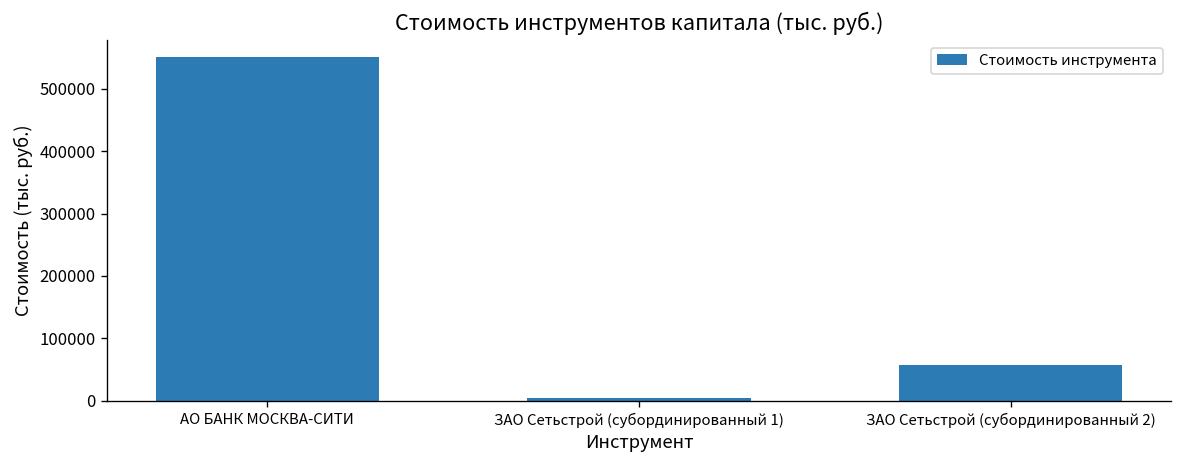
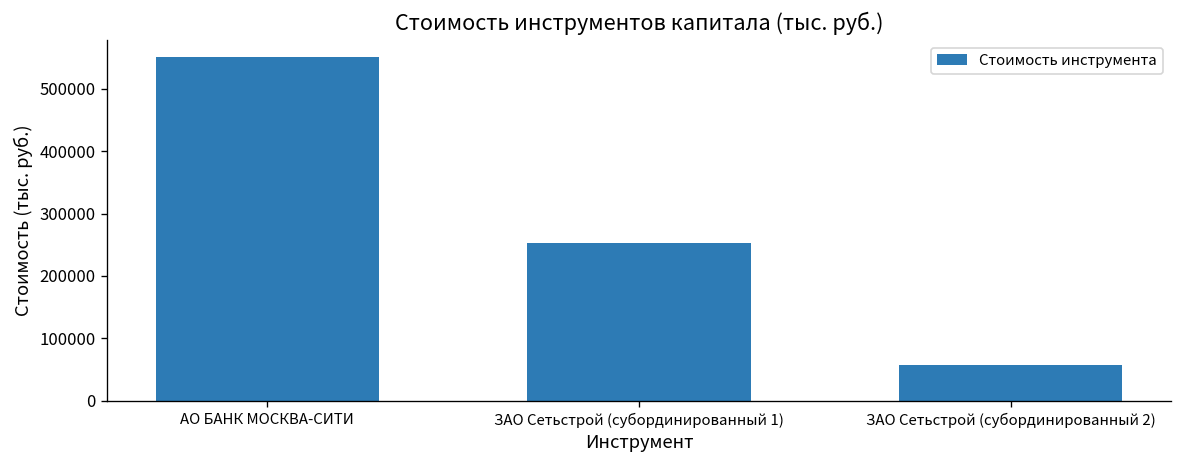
ЗАО Сетьстрой (субординированный 1): 10000 -> 250000
